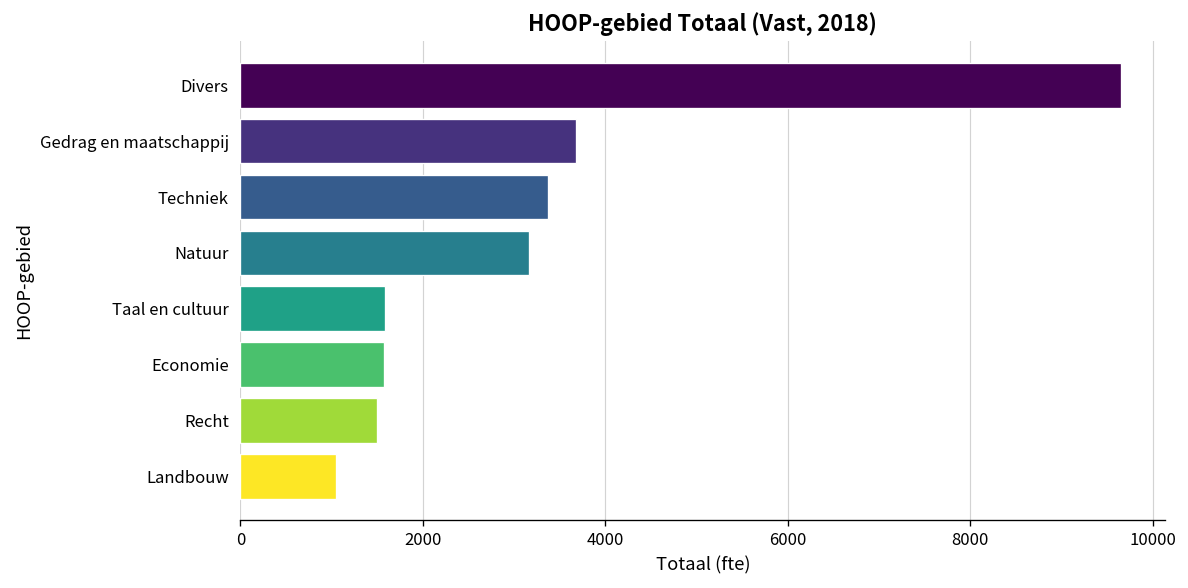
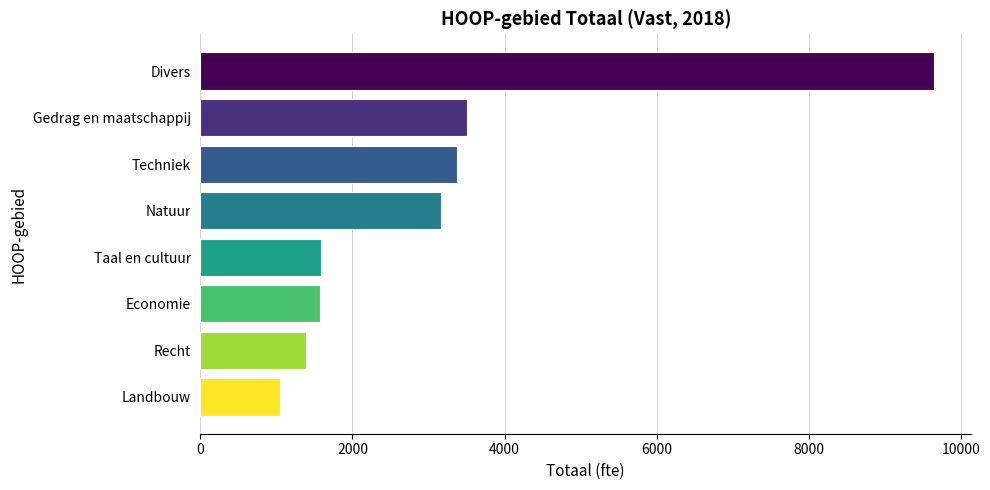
Gedrag en maatschappij: 3700 -> 3500
Recht: 1500 -> 1400
